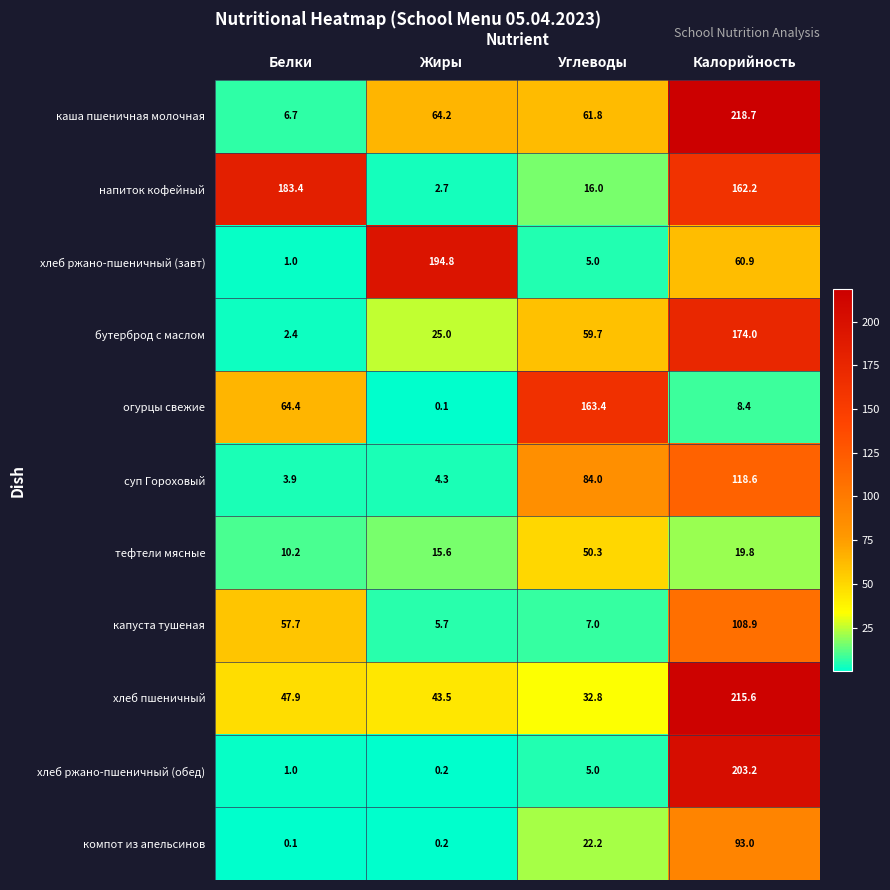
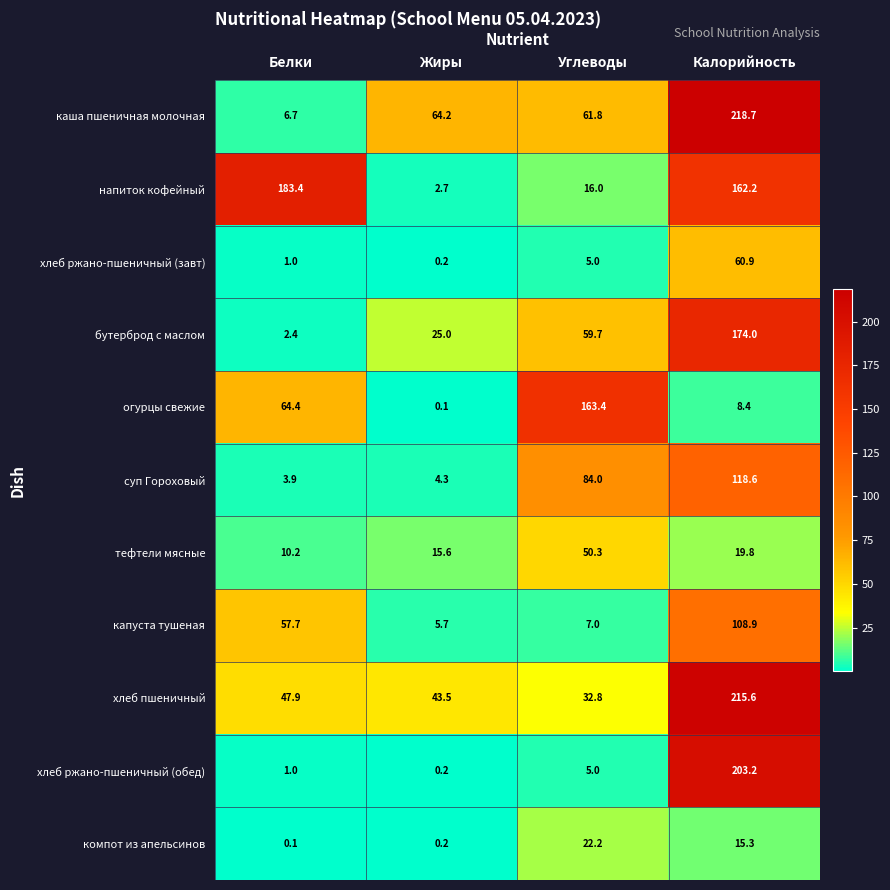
хлеб ржано-пшеничный (завт), Жиры: 194.8 -> 0.2
компот из апельсинов, Калорийность: 93.0 -> 15.3
